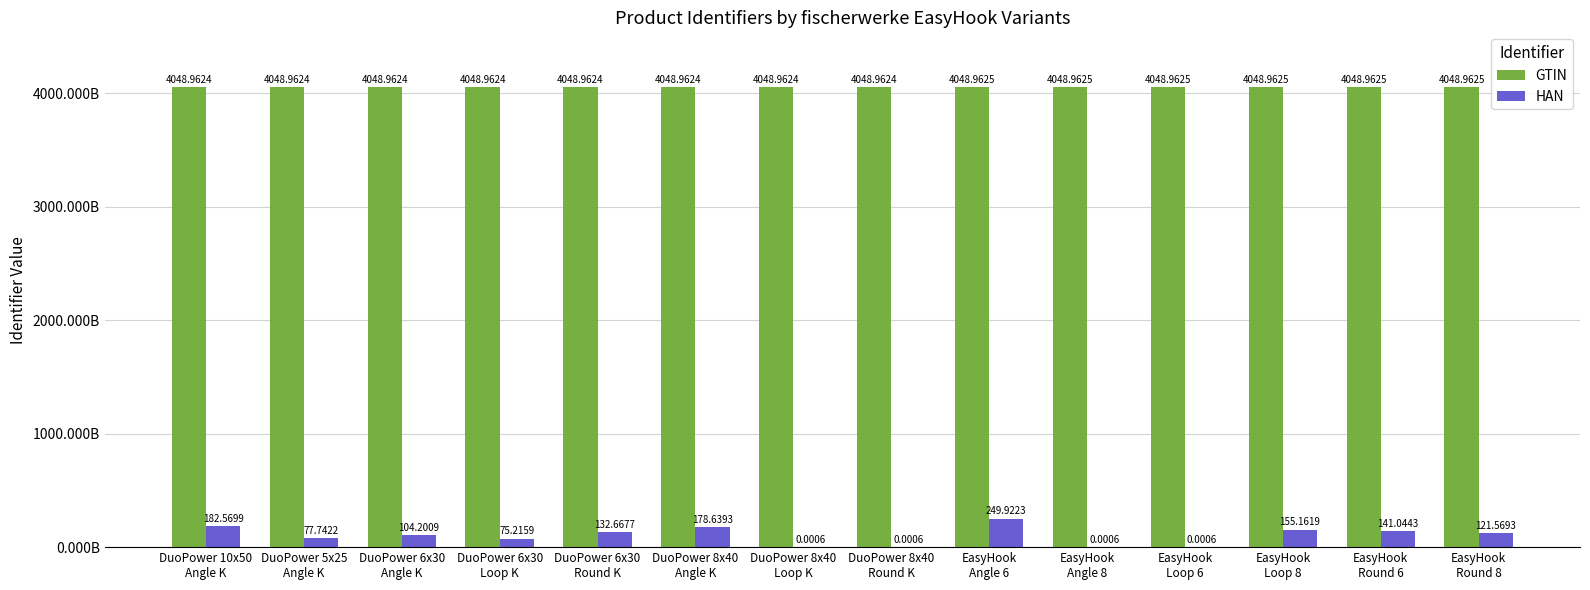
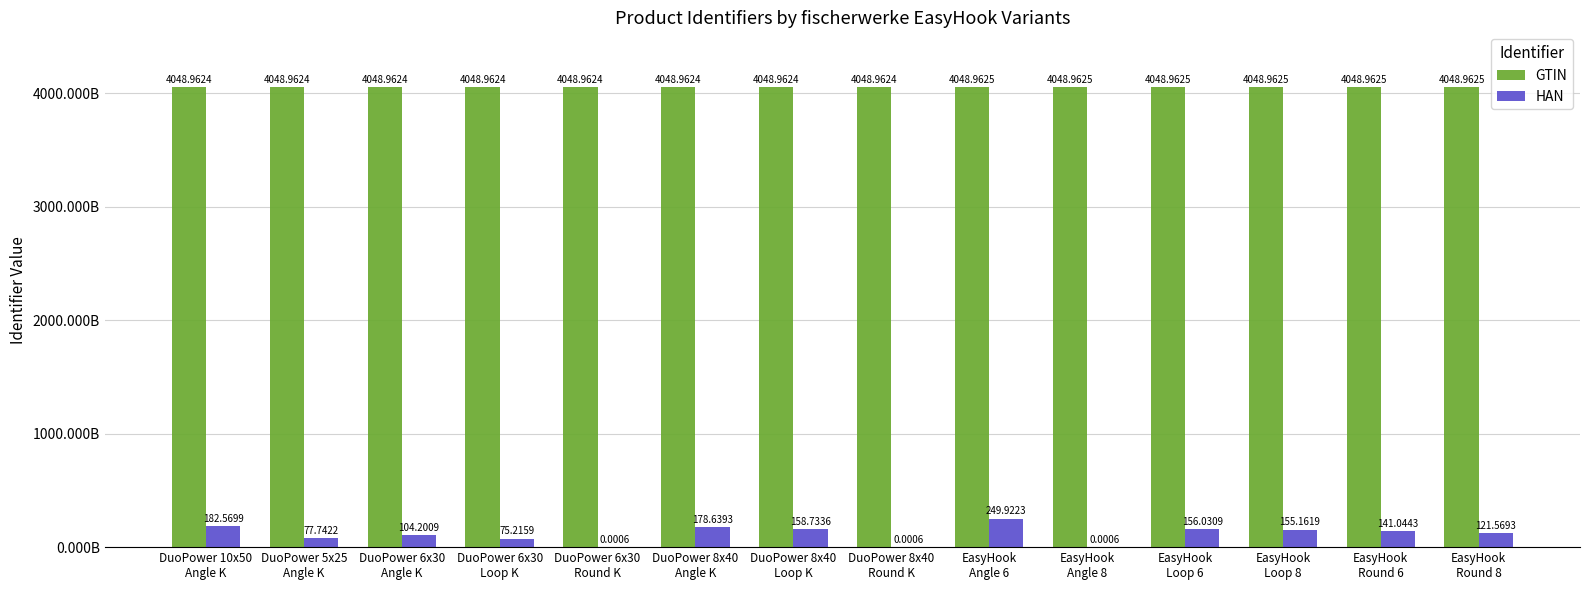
HAN, DuoPower 6x30 Round K: 132.6677 -> 0.0006
HAN, DuoPower 8x40 Loop K: 0.0006 -> 158.7336
HAN, EasyHook Loop 6: 0.0006 -> 156.0309
